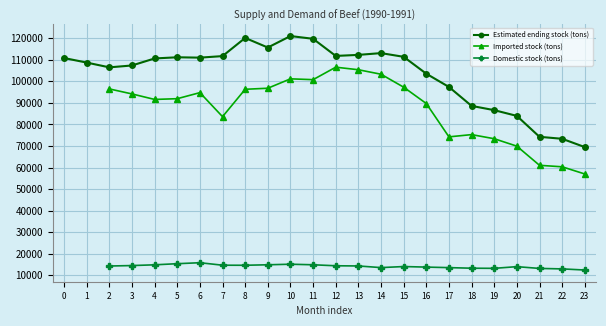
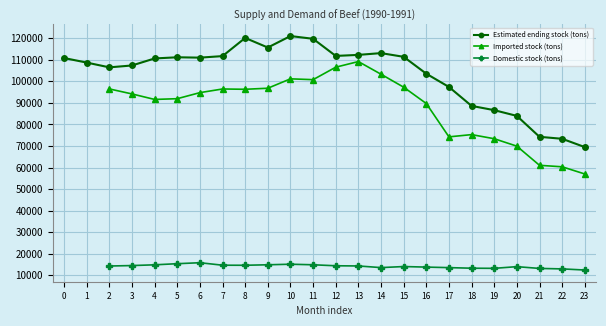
Imported stock (tons), 7: 84000 -> 96000
Imported stock (tons), 13: 105000 -> 109000
